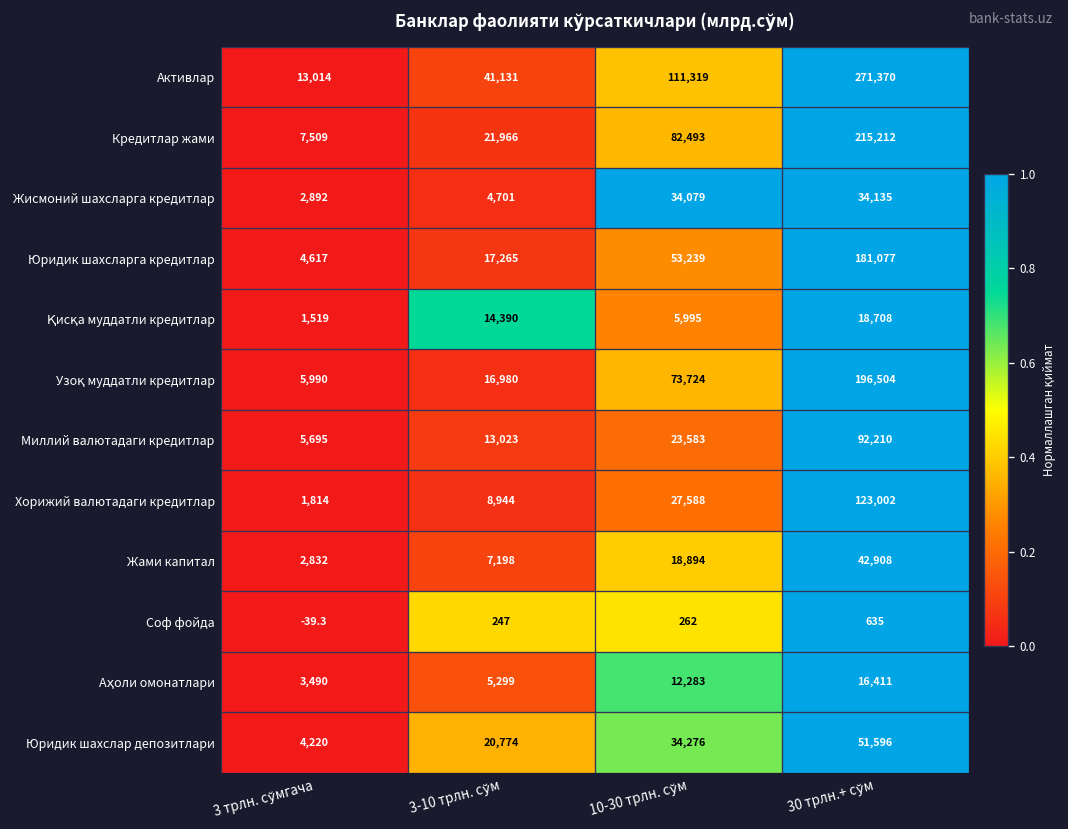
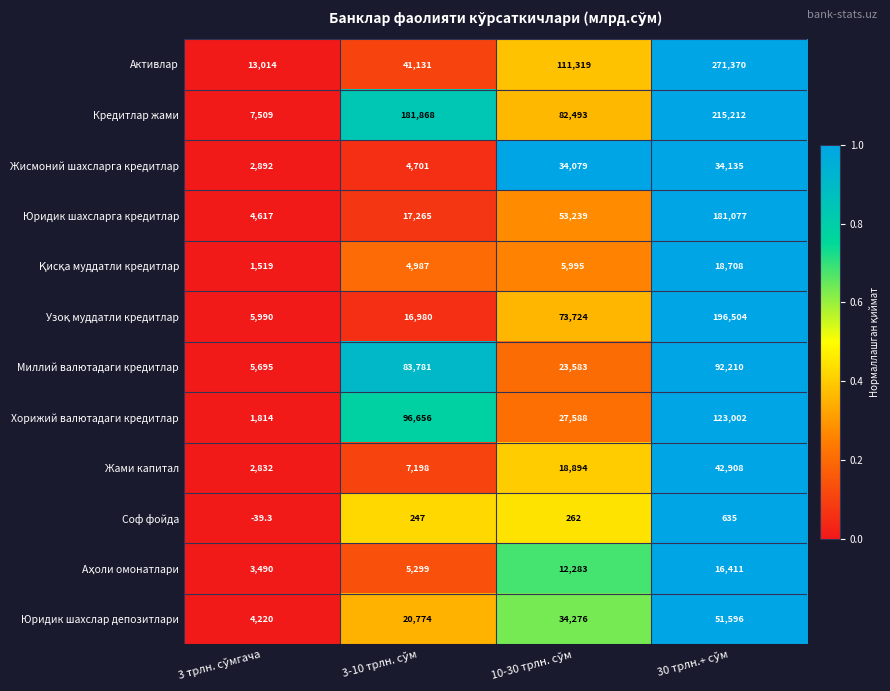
Кредитлар жами, 3-10 трлн. сўм: 21,966 -> 181,868
Қисқа муддатли кредитлар, 3-10 трлн. сўм: 14,390 -> 4,987
Миллий валютадаги кредитлар, 3-10 трлн. сўм: 13,023 -> 83,781
Хорижий валютадаги кредитлар, 3-10 трлн. сўм: 8,944 -> 96,656
